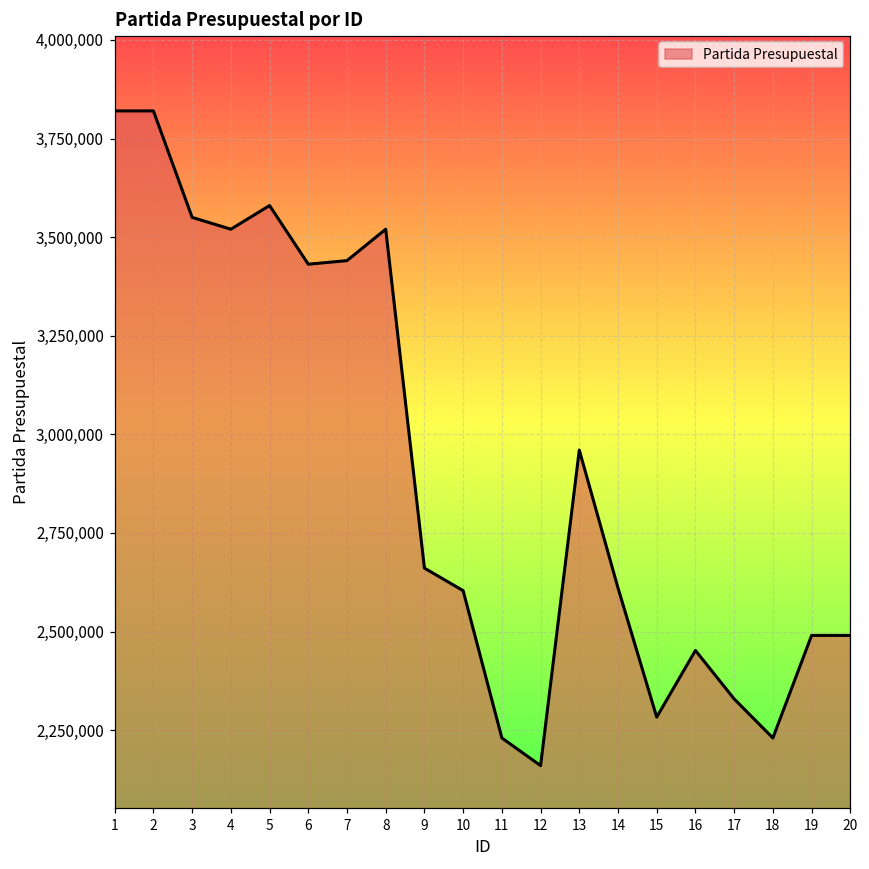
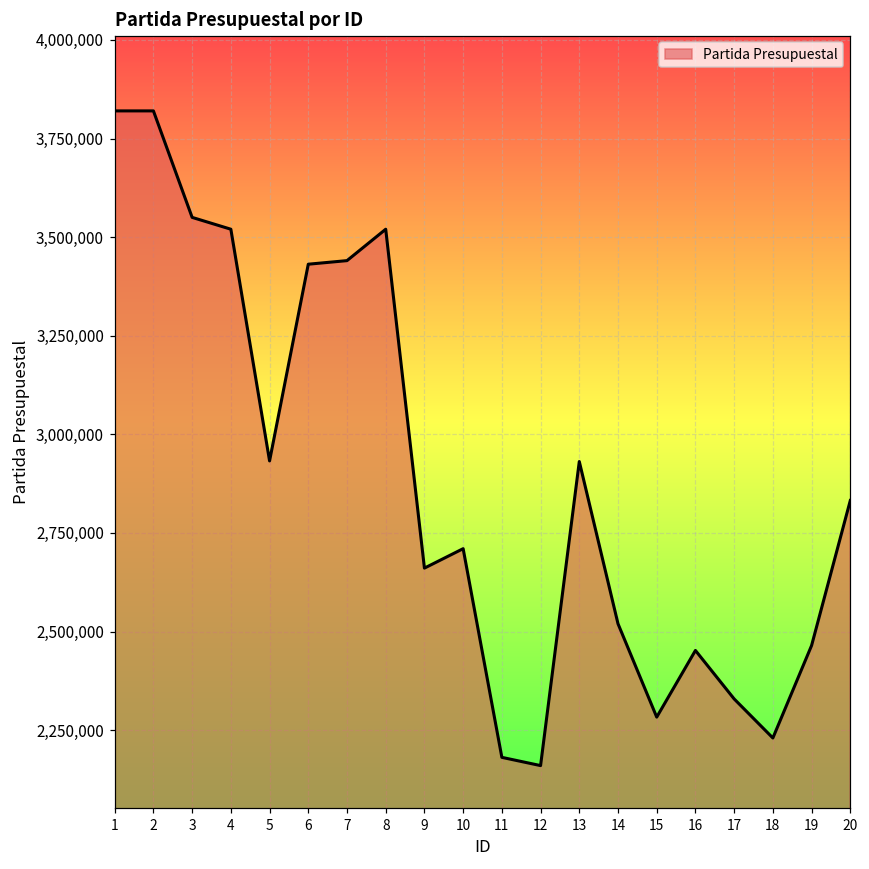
5: 3,580,000 -> 2,930,000
10: 2,600,000 -> 2,710,000
11: 2,230,000 -> 2,180,000
13: 2,960,000 -> 2,930,000
14: 2,610,000 -> 2,520,000
19: 2,490,000 -> 2,460,000
20: 2,490,000 -> 2,830,000
